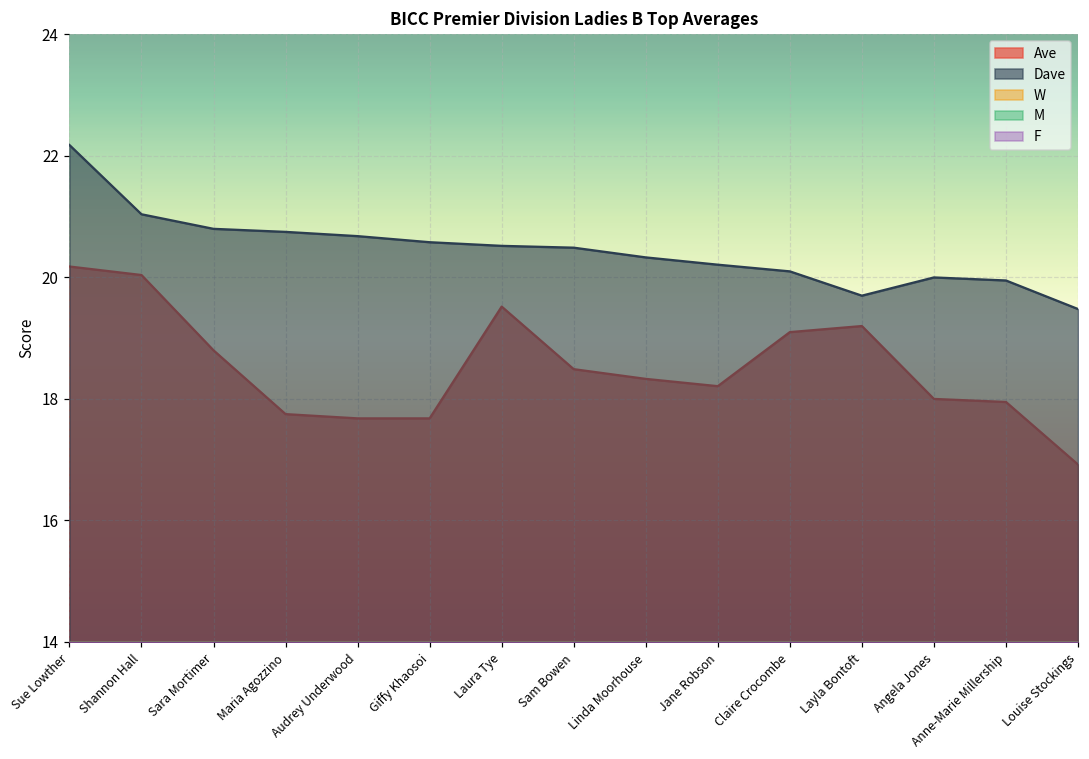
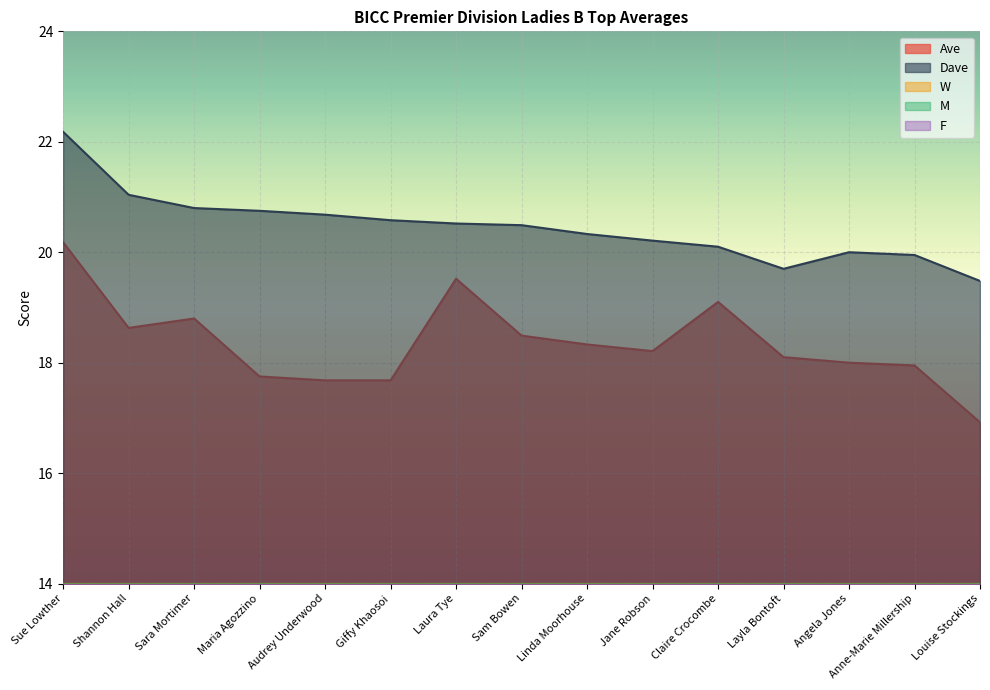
Ave, Shannon Hall: 20.0 -> 18.6
Ave, Layla Bontoft: 19.2 -> 18.1
